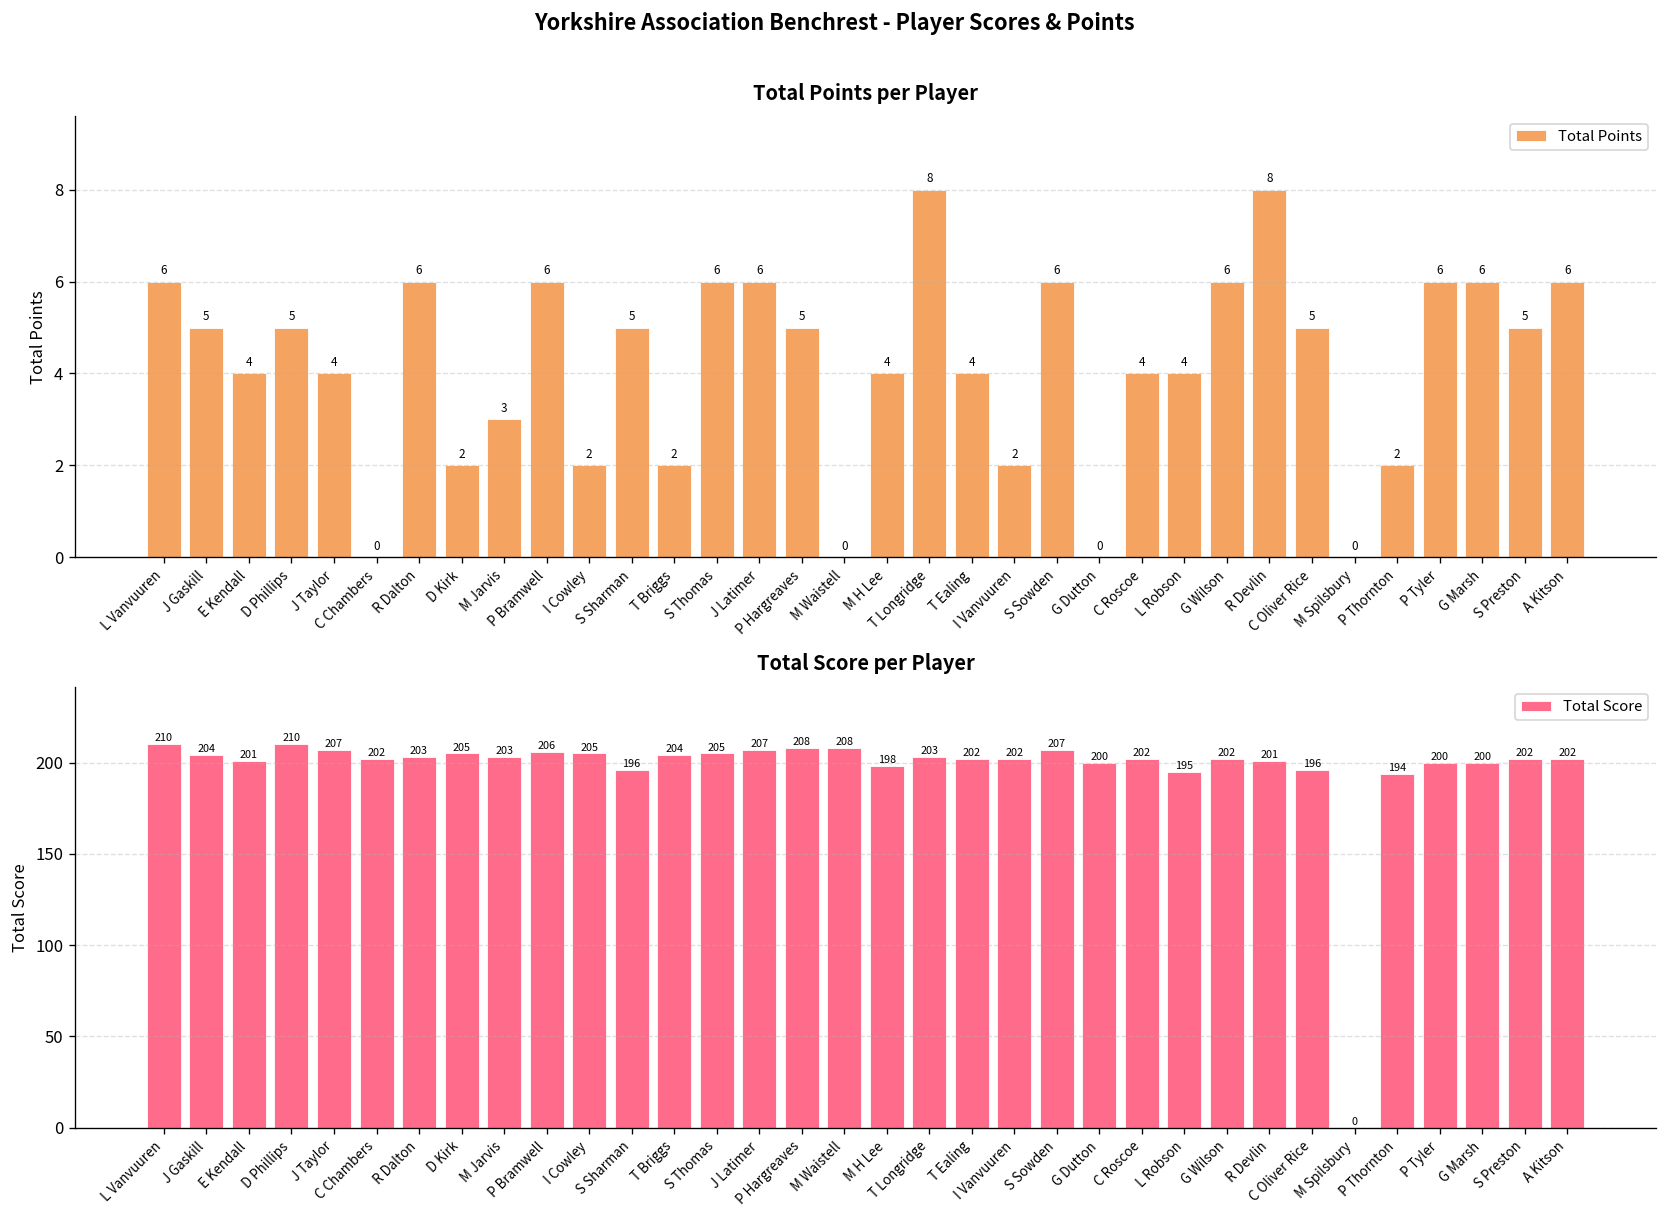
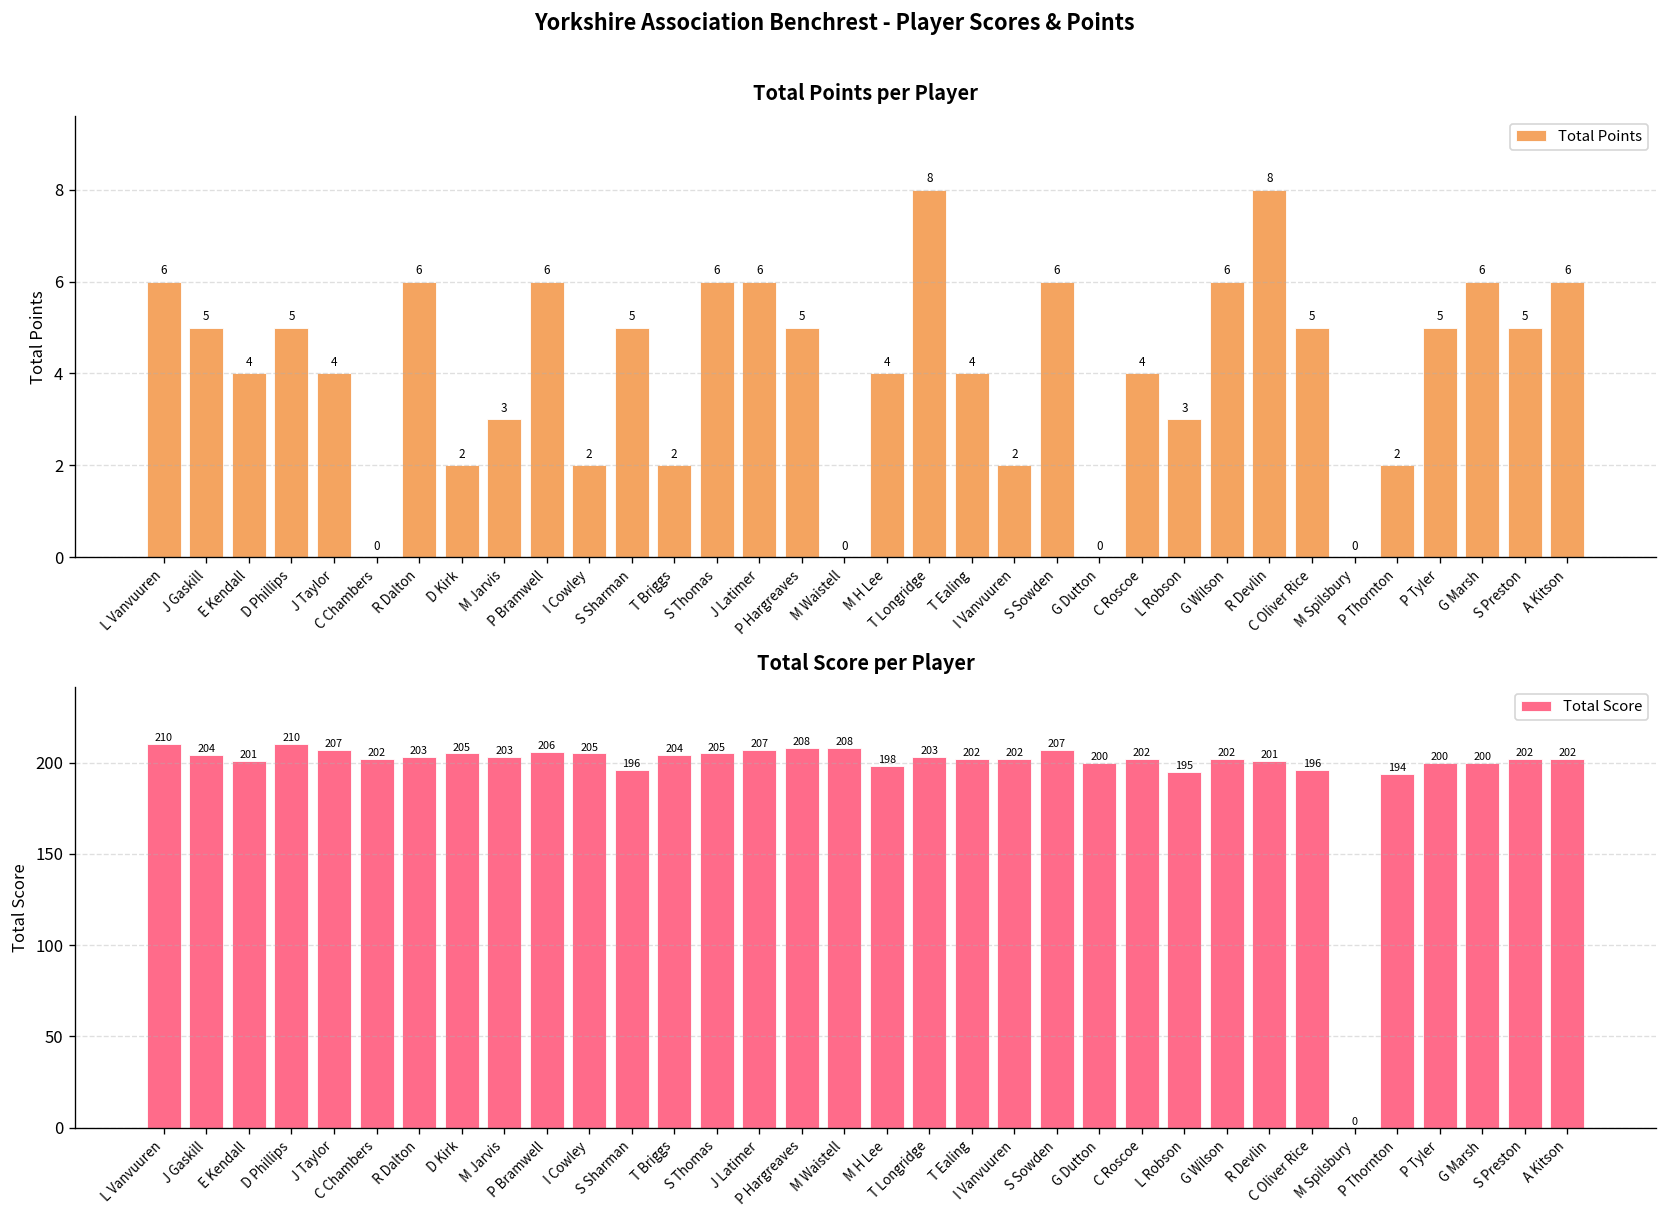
Total Points per Player, L Robson: 4 -> 3
Total Points per Player, P Tyler: 6 -> 5
